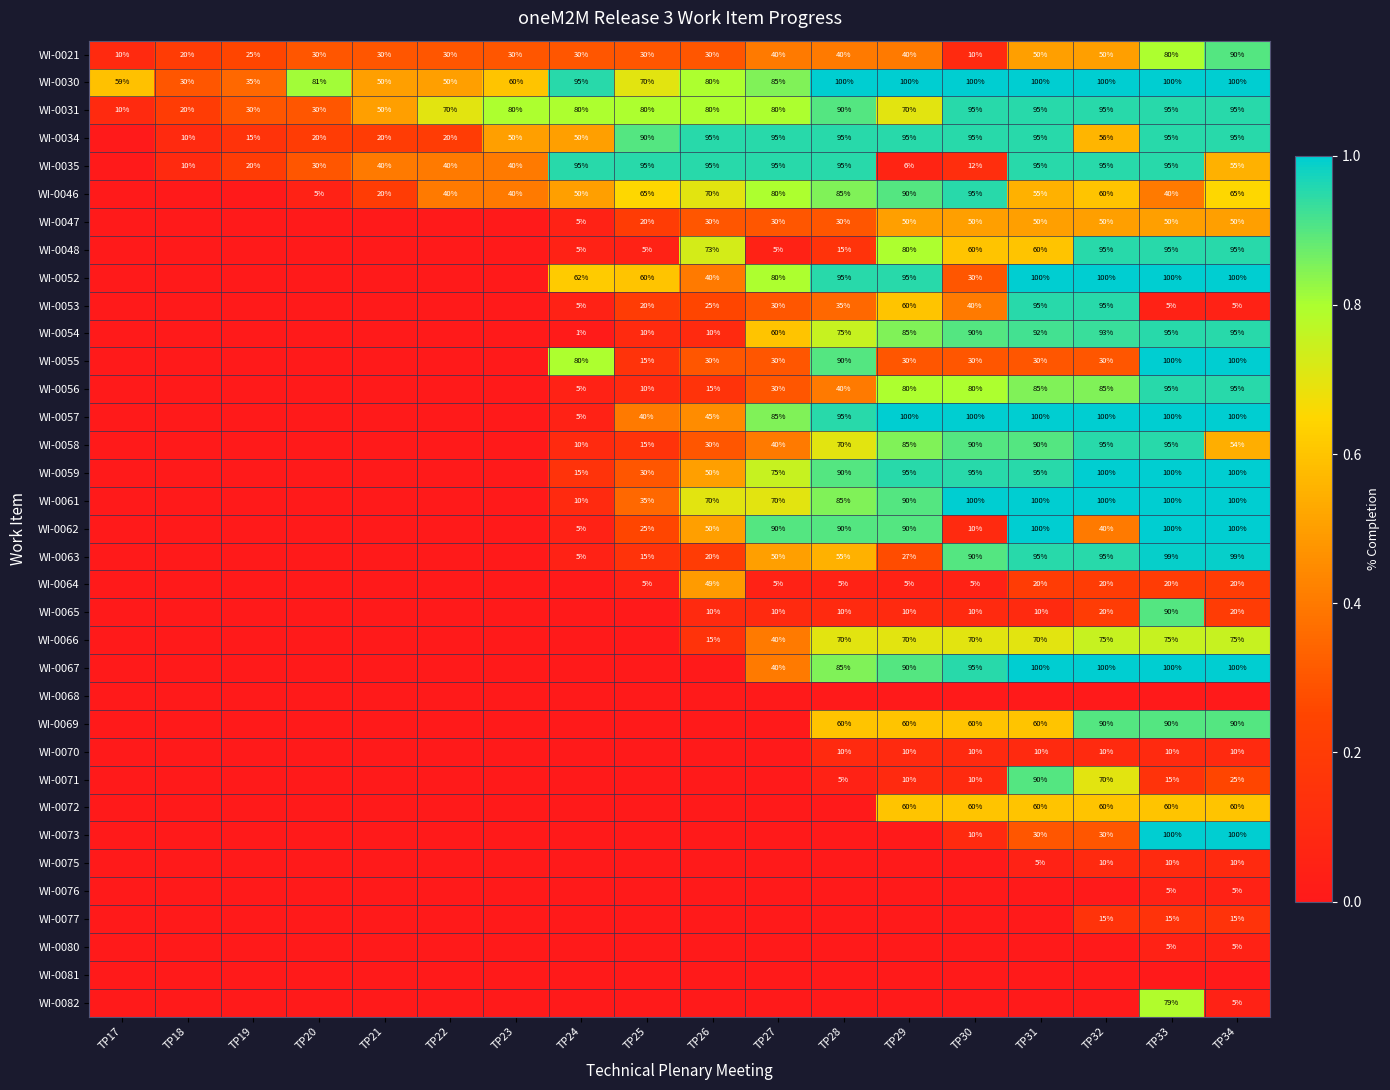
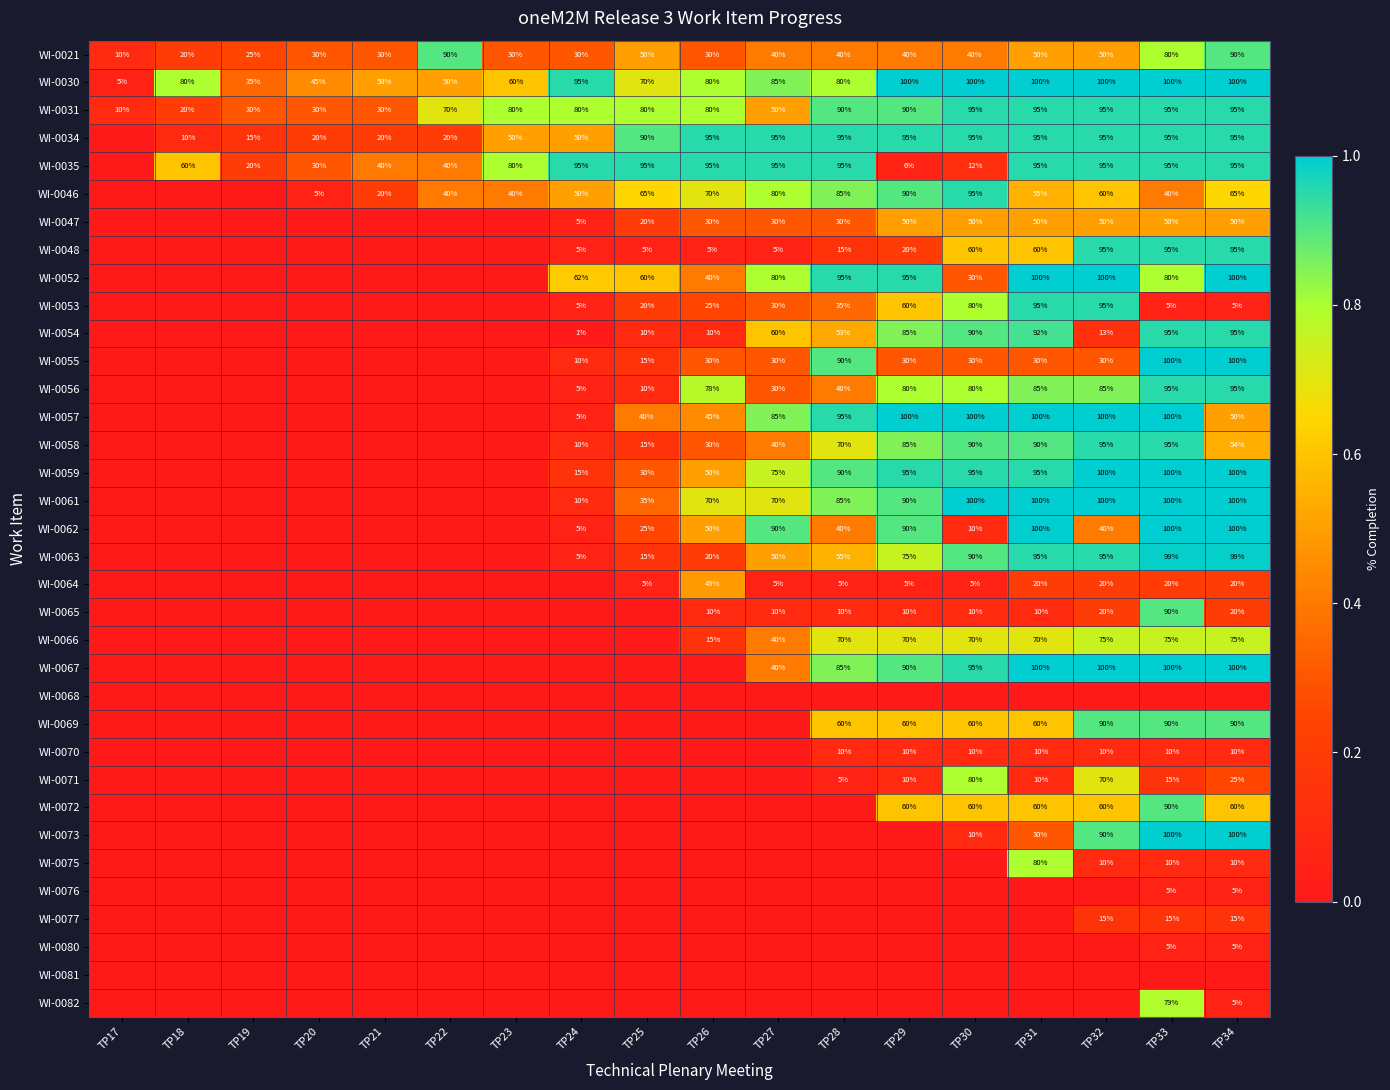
WI-0021, TP22: 30% -> 90%
WI-0021, TP25: 30% -> 50%
WI-0021, TP30: 10% -> 40%
WI-0030, TP17: 59% -> 5%
WI-0030, TP18: 30% -> 80%
WI-0030, TP20: 81% -> 45%
WI-0030, TP28: 100% -> 80%
WI-0031, TP21: 50% -> 30%
WI-0031, TP27: 80% -> 50%
WI-0031, TP29: 70% -> 90%
WI-0034, TP32: 56% -> 95%
WI-0035, TP18: 10% -> 60%
WI-0035, TP23: 40% -> 80%
WI-0035, TP34: 55% -> 95%
WI-0048, TP26: 73% -> 5%
WI-0048, TP29: 80% -> 20%
WI-0052, TP33: 100% -> 80%
WI-0053, TP30: 40% -> 80%
WI-0054, TP28: 75% -> 53%
WI-0054, TP32: 93% -> 13%
WI-0055, TP24: 80% -> 10%
WI-0056, TP26: 15% -> 78%
WI-0057, TP34: 100% -> 50%
WI-0062, TP28: 90% -> 40%
WI-0063, TP29: 27% -> 75%
WI-0071, TP30: 10% -> 80%
WI-0071, TP31: 90% -> 10%
WI-0072, TP33: 60% -> 90%
WI-0073, TP32: 30% -> 90%
WI-0075, TP31: 5% -> 80%
